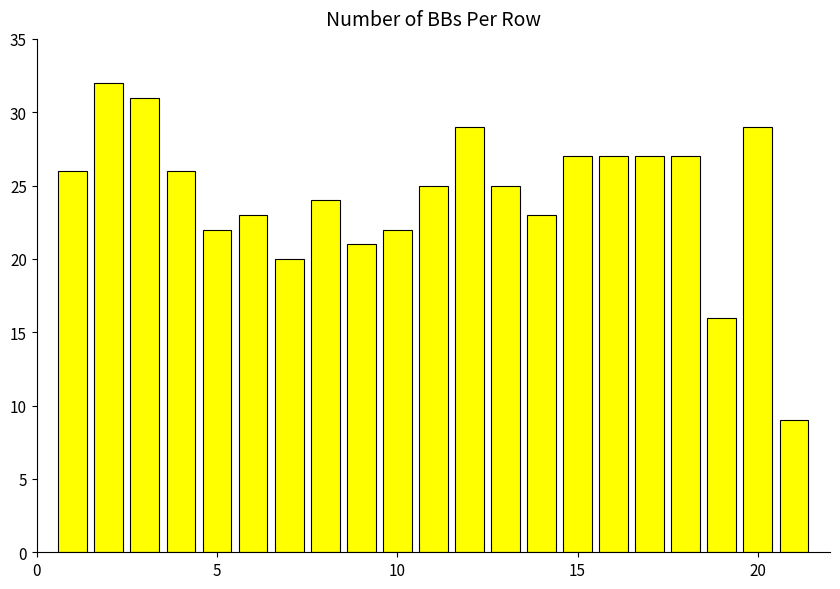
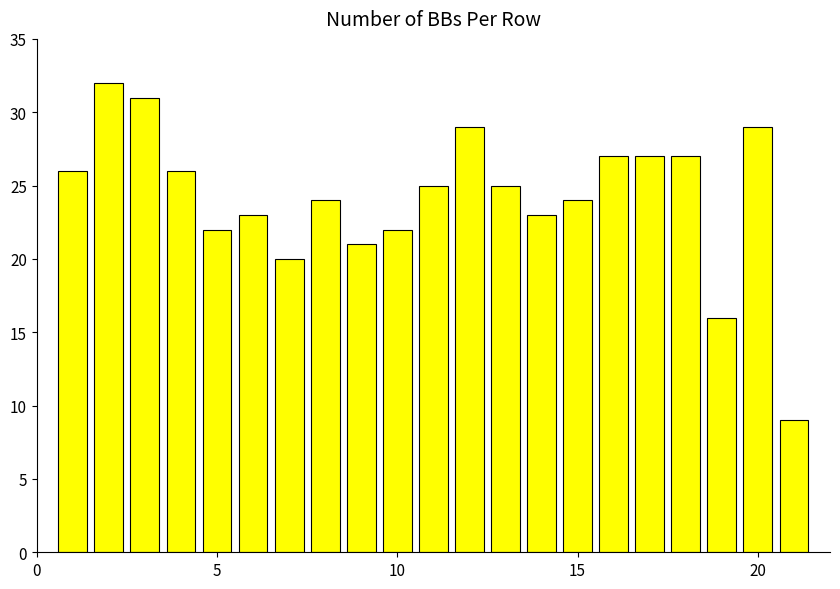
15: 27 -> 24
